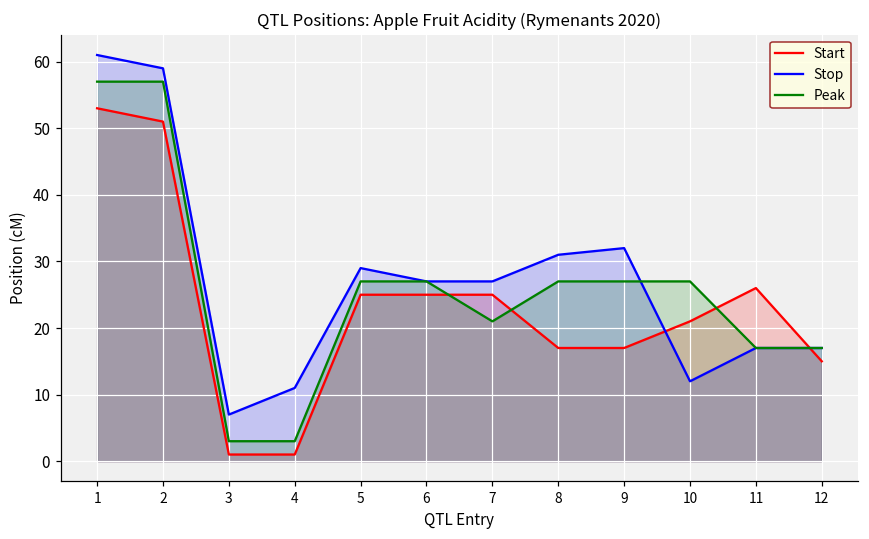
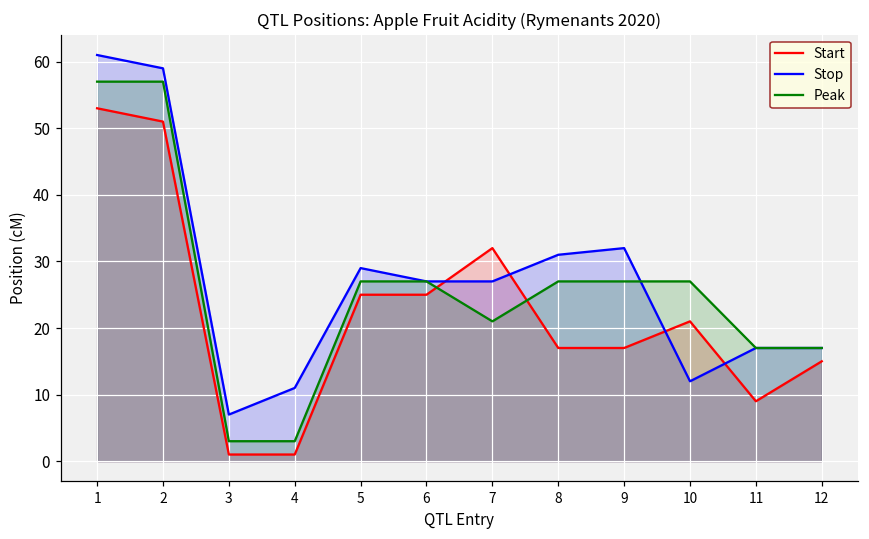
Start, 7: 25 -> 32
Start, 11: 26 -> 9
